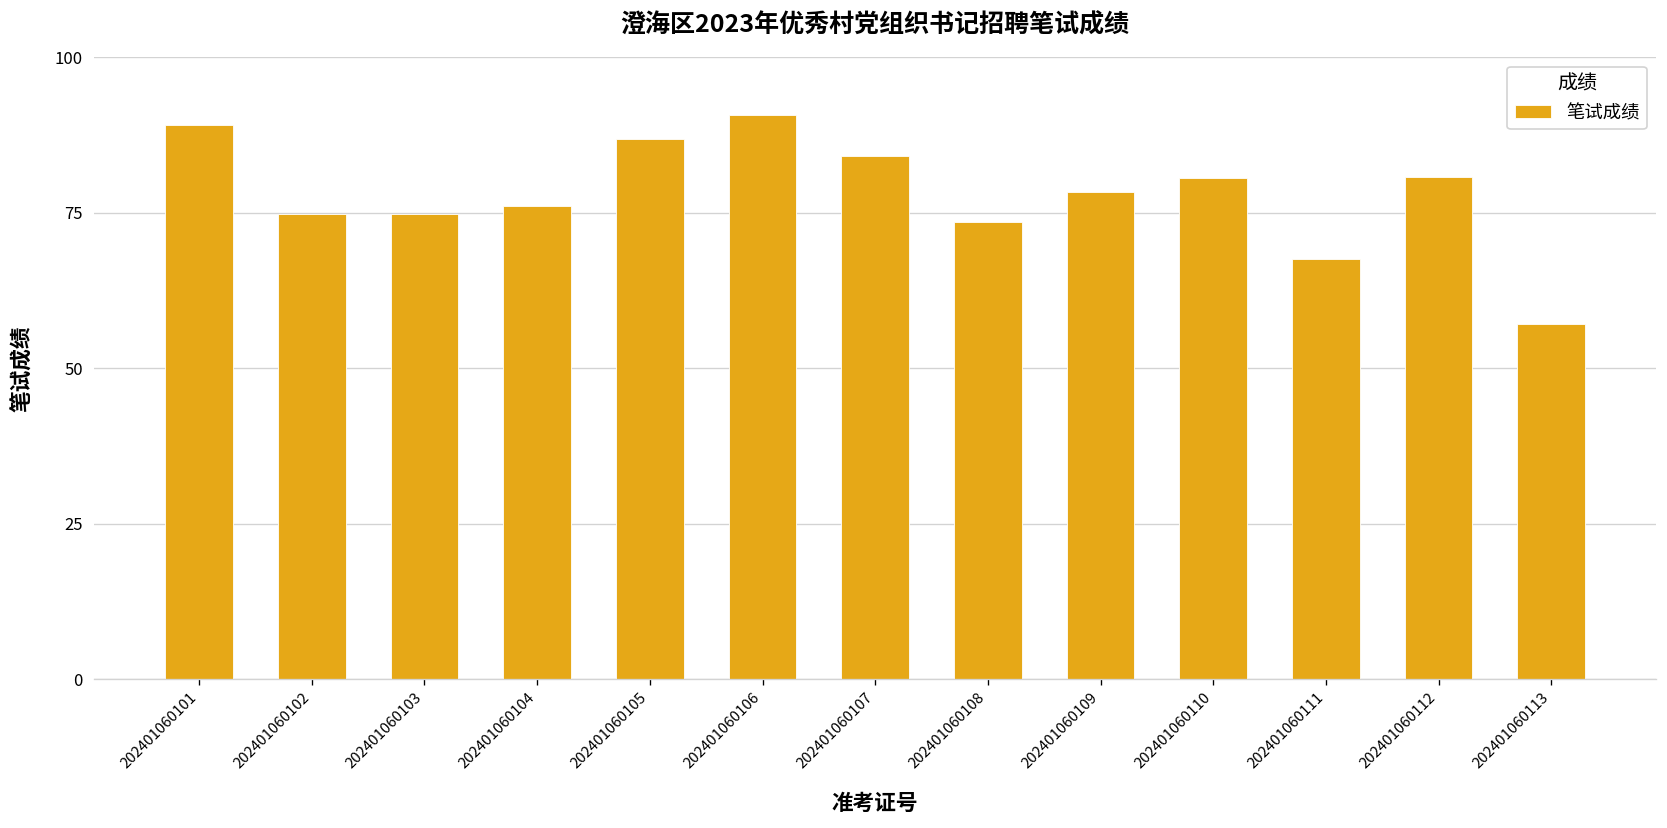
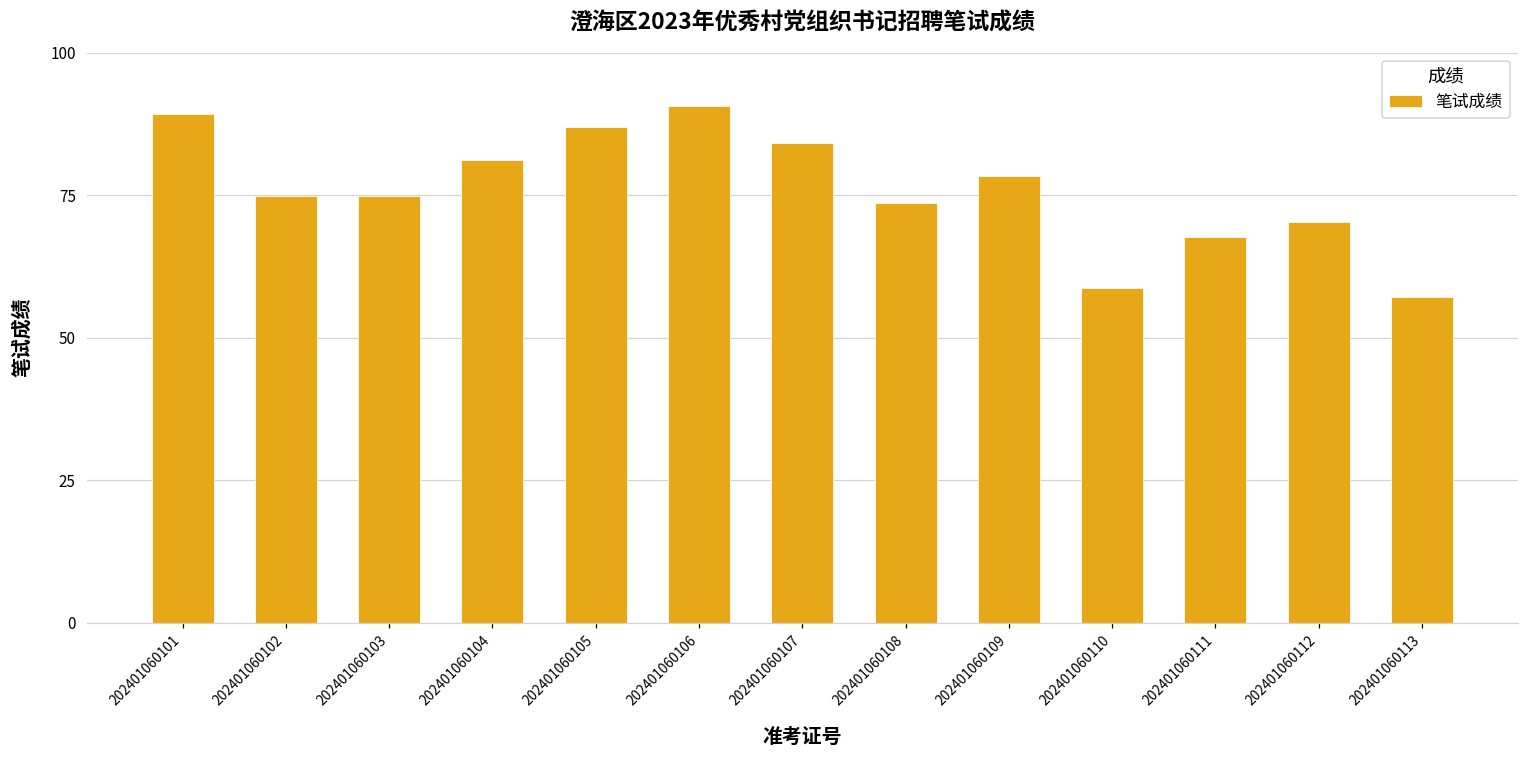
202401060104: 76 -> 81
202401060110: 81 -> 59
202401060112: 81 -> 70
